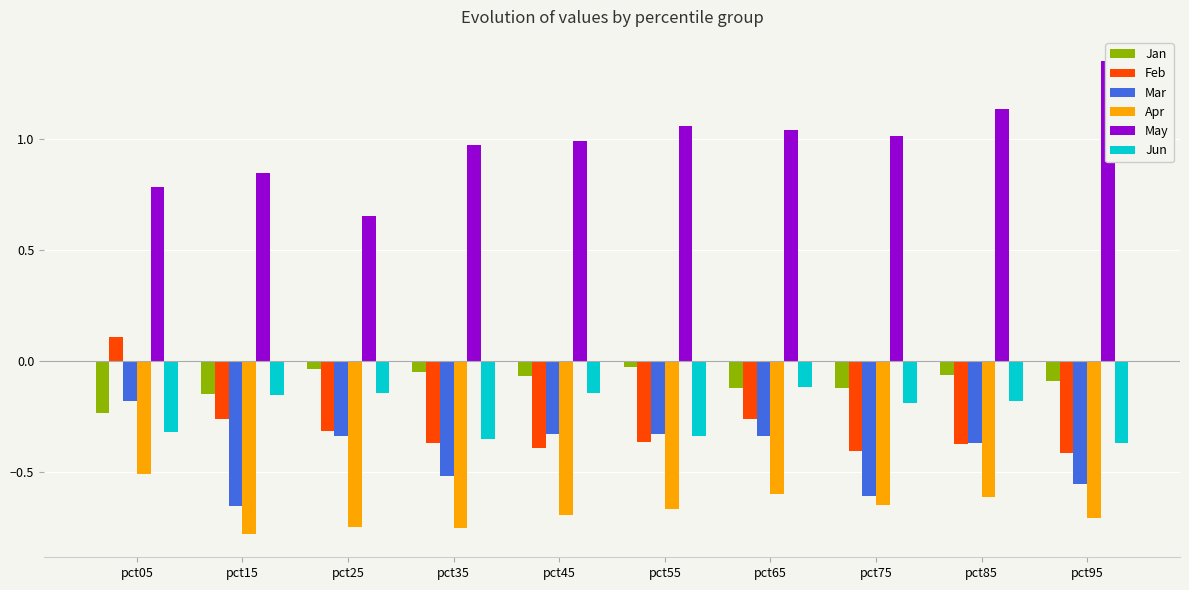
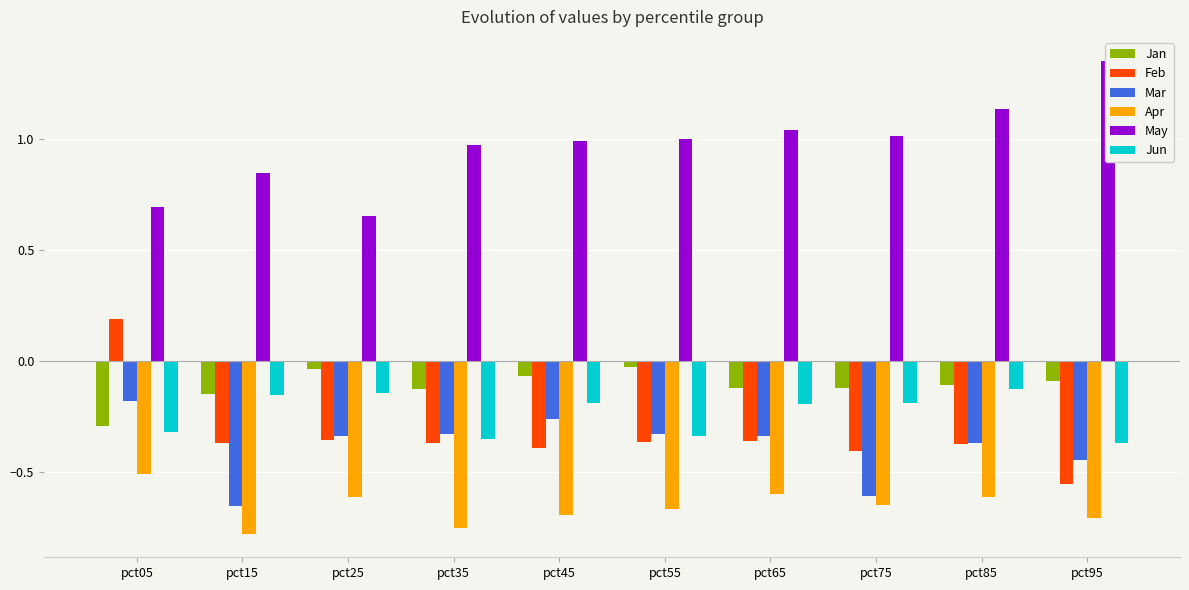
Jan, pct05: -0.24 -> -0.29
Feb, pct05: 0.11 -> 0.19
May, pct05: 0.79 -> 0.69
Feb, pct15: -0.26 -> -0.37
Feb, pct25: -0.31 -> -0.35
Apr, pct25: -0.75 -> -0.61
Jan, pct35: -0.05 -> -0.13
Mar, pct35: -0.52 -> -0.33
Mar, pct45: -0.33 -> -0.26
Jun, pct45: -0.14 -> -0.19
May, pct55: 1.06 -> 1.00
Feb, pct65: -0.26 -> -0.36
Jun, pct65: -0.12 -> -0.19
Jan, pct85: -0.06 -> -0.11
Jun, pct85: -0.18 -> -0.13
Feb, pct95: -0.41 -> -0.56
Mar, pct95: -0.56 -> -0.44
